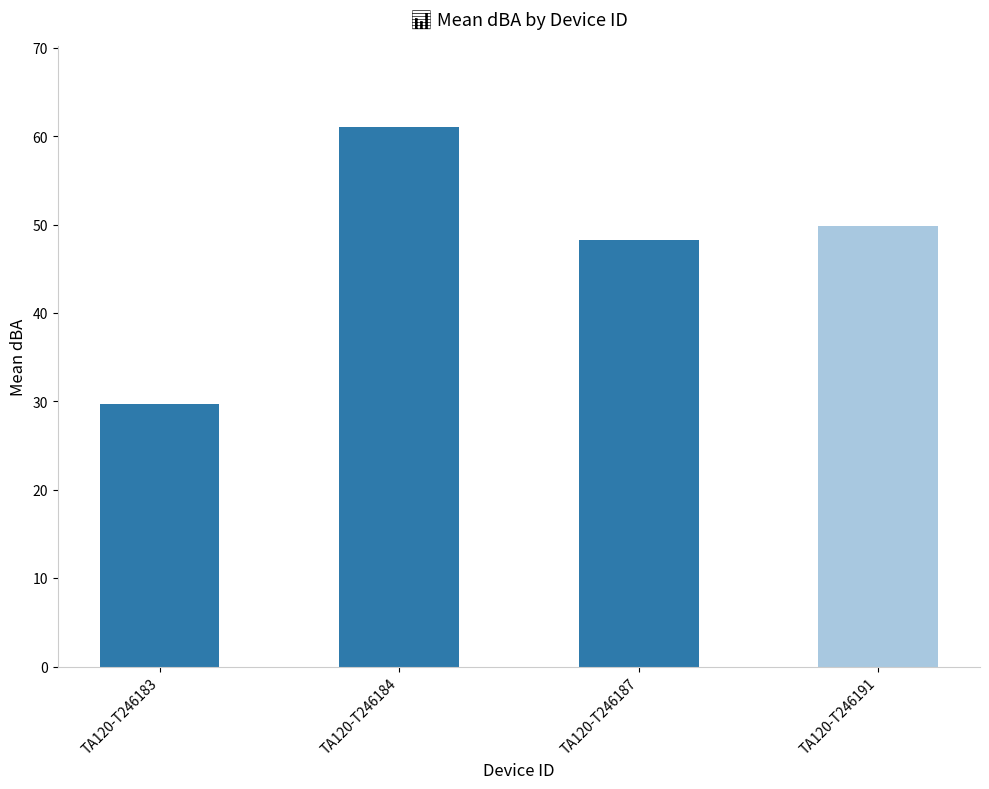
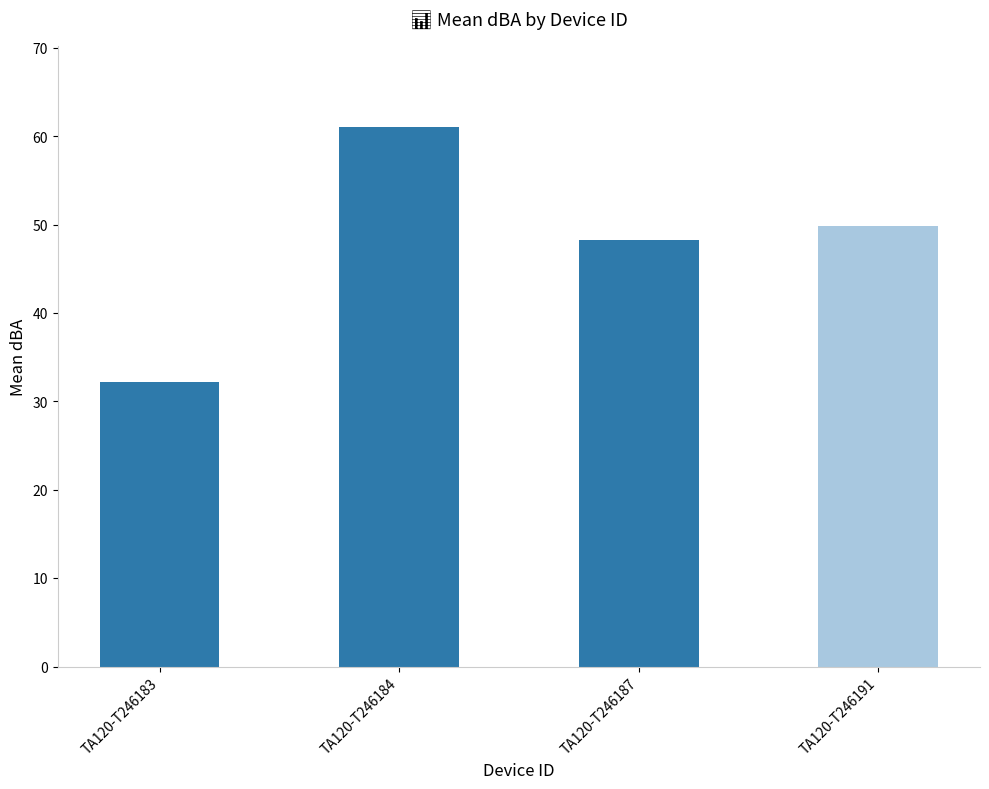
TA120-T246183: 30 -> 32
